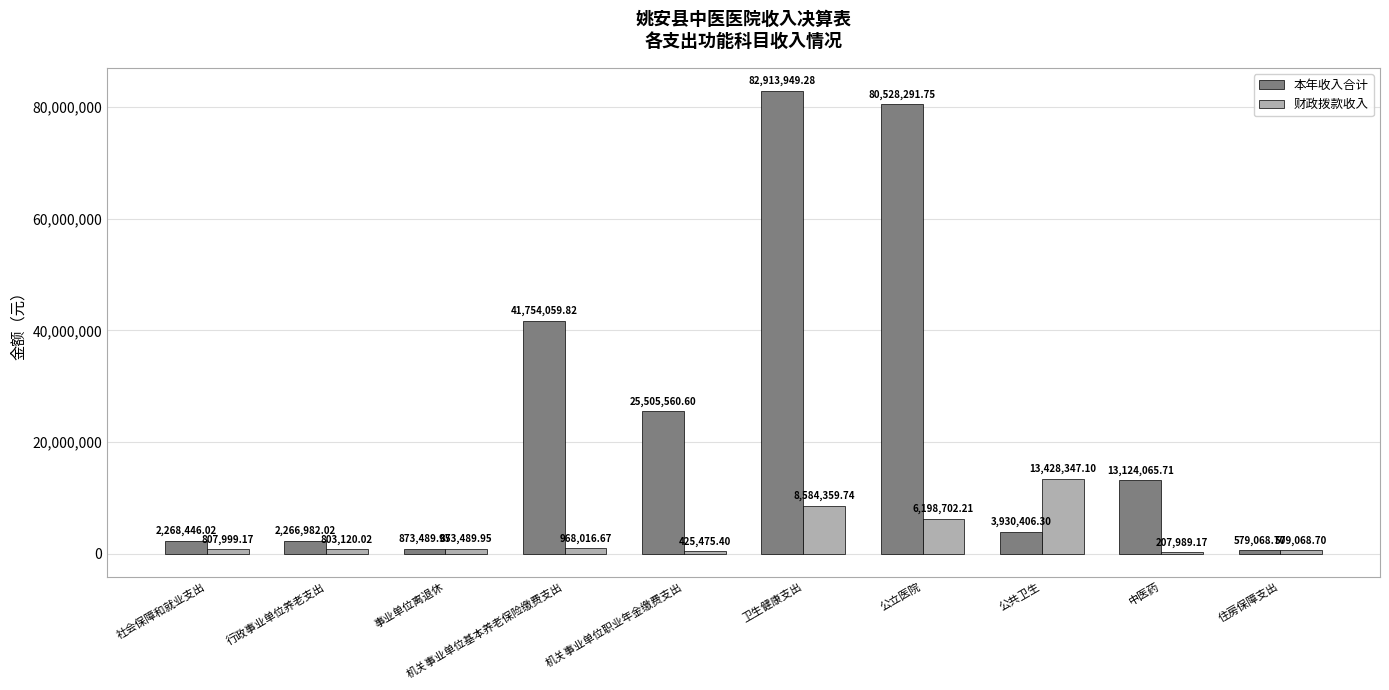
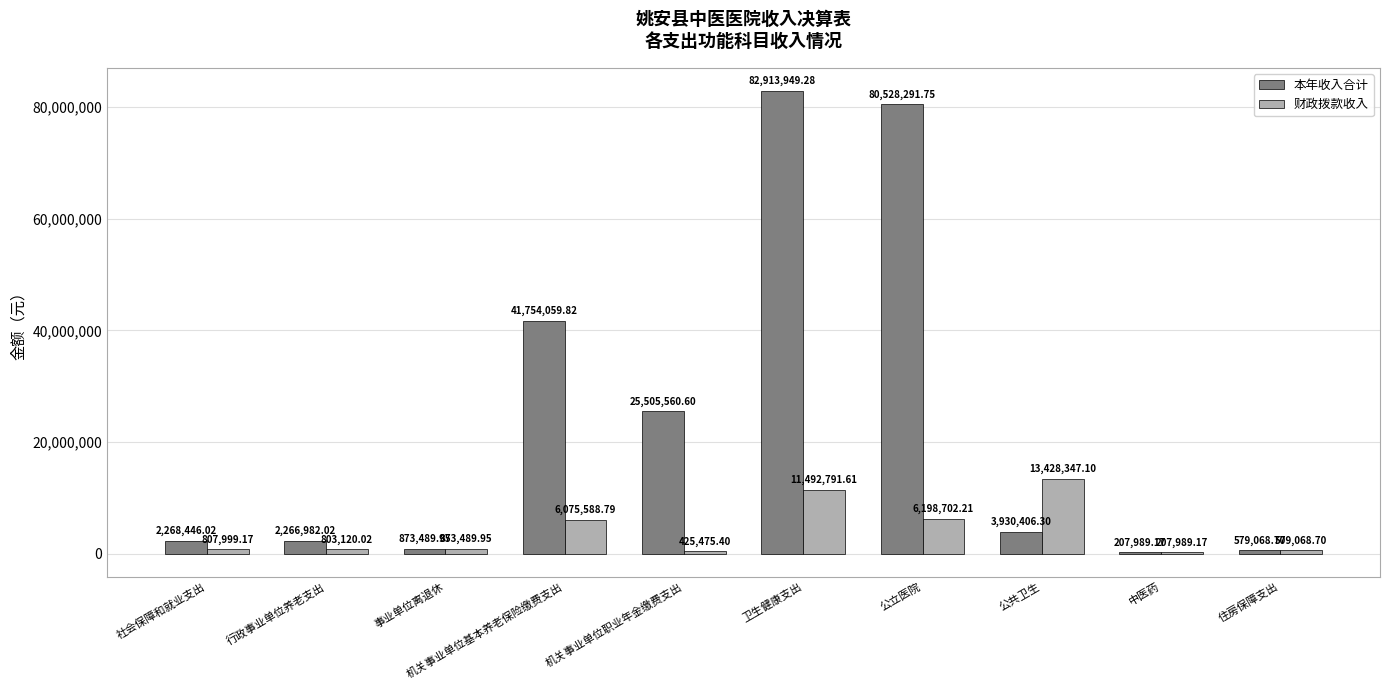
财政拨款收入, 机关事业单位基本养老保险缴费支出: 968,016.67 -> 6,075,588.79
财政拨款收入, 卫生健康支出: 8,584,359.74 -> 11,492,791.61
本年收入合计, 中医药: 13,124,065.71 -> 207,989.17
